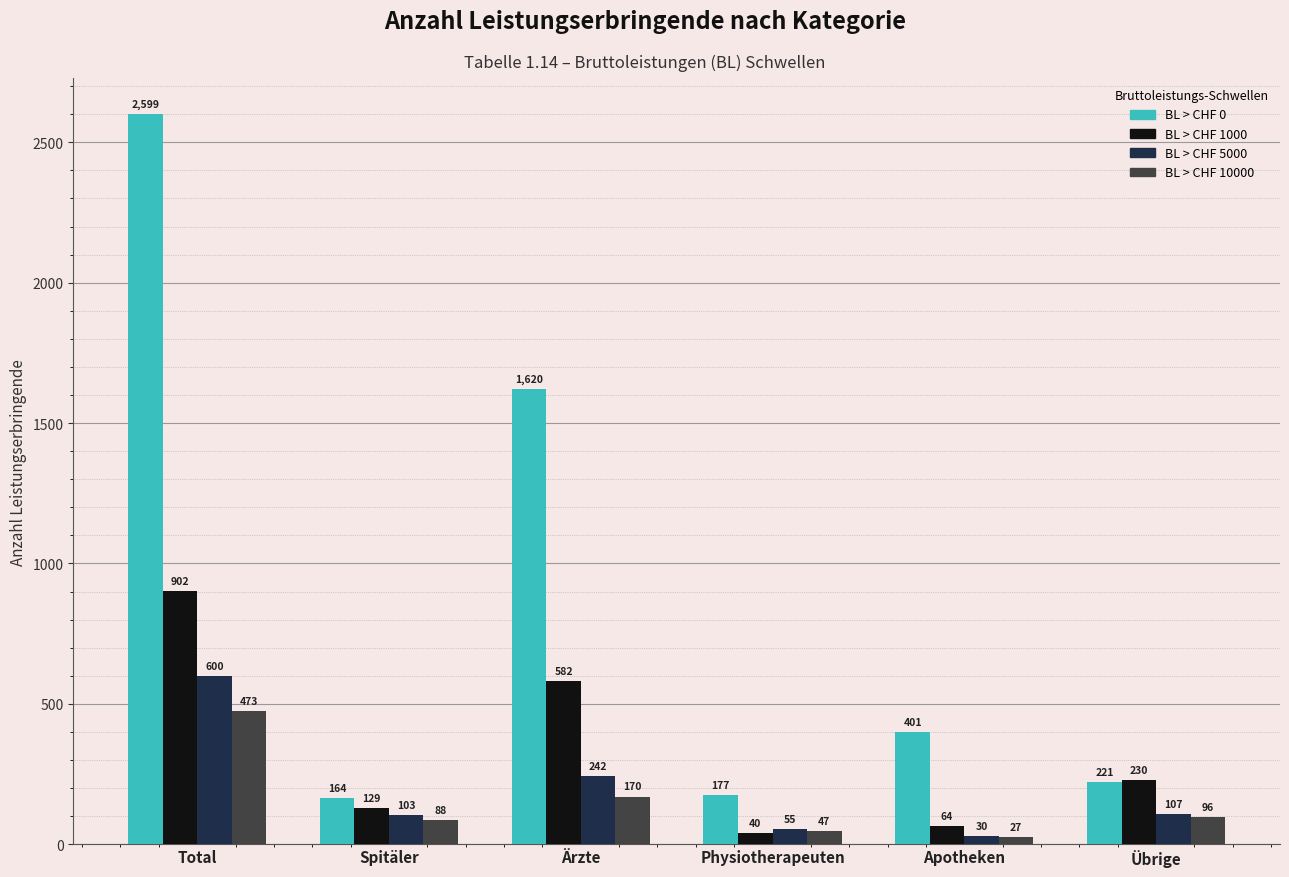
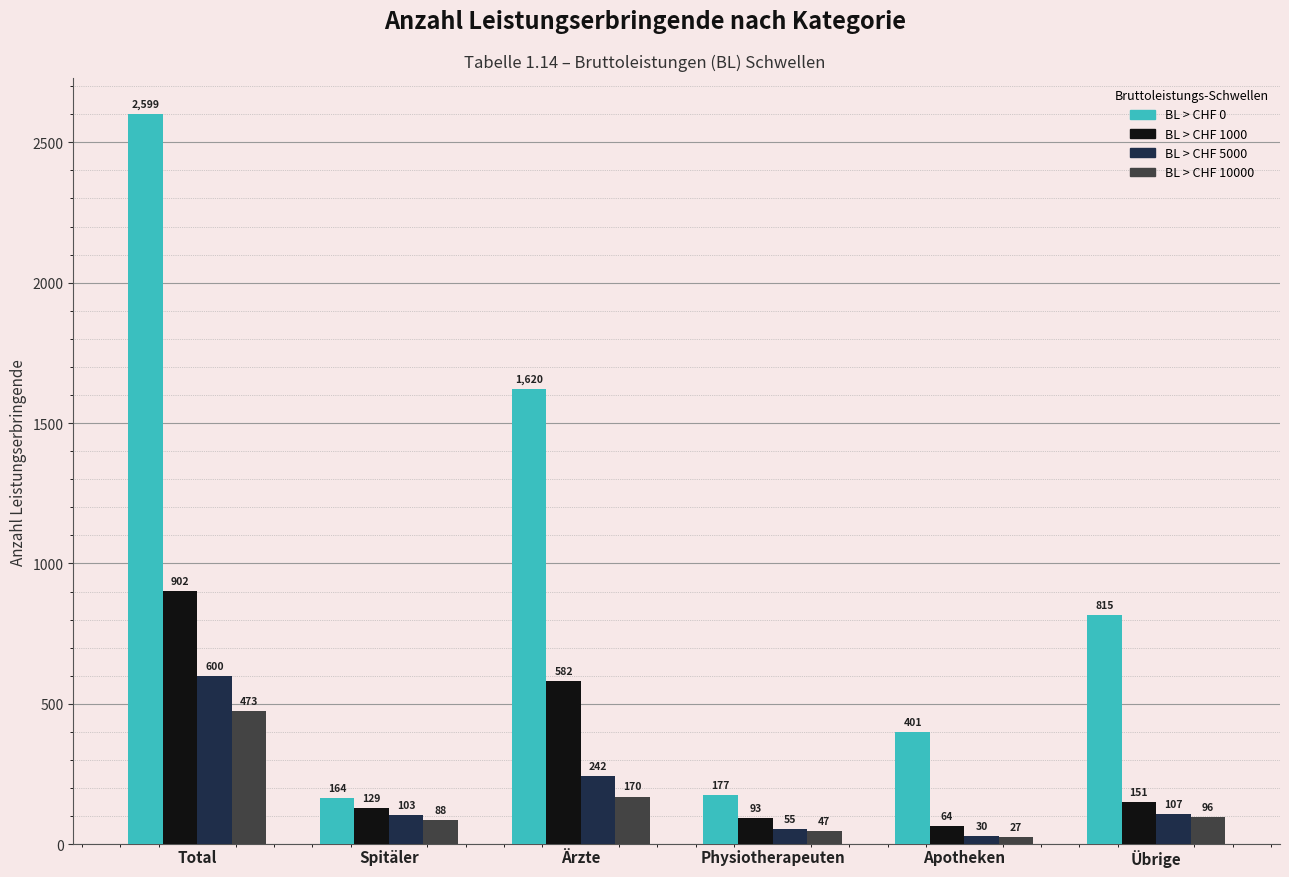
BL > CHF 1000, Physiotherapeuten: 40 -> 93
BL > CHF 0, Übrige: 221 -> 815
BL > CHF 1000, Übrige: 230 -> 151
